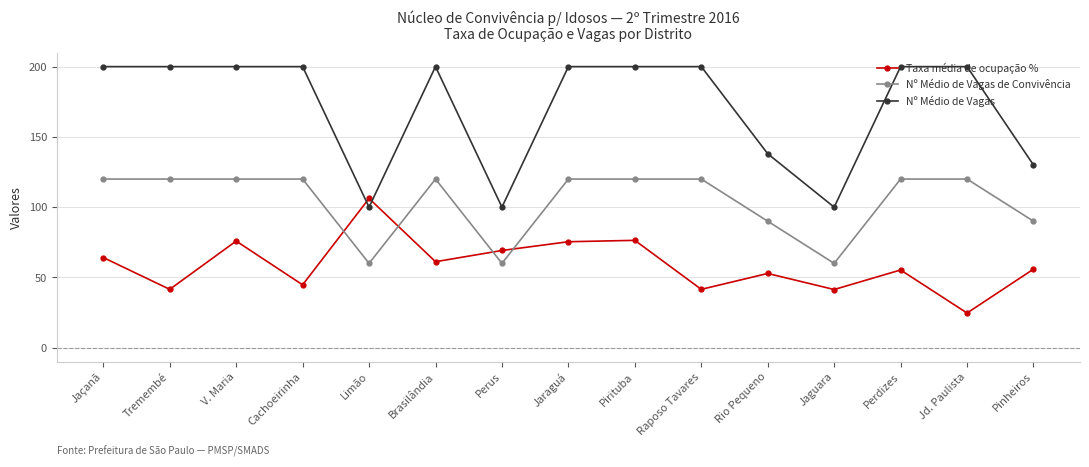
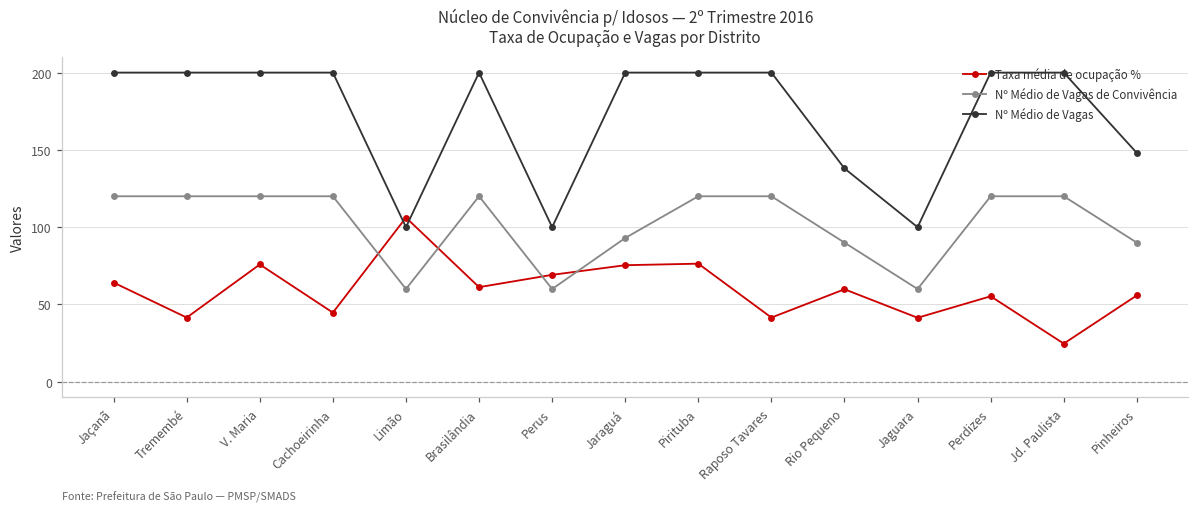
Nº Médio de Vagas de Convivência, Jaraguá: 120 -> 93
Taxa média de ocupação %, Rio Pequeno: 53 -> 60
Nº Médio de Vagas, Pinheiros: 130 -> 148
